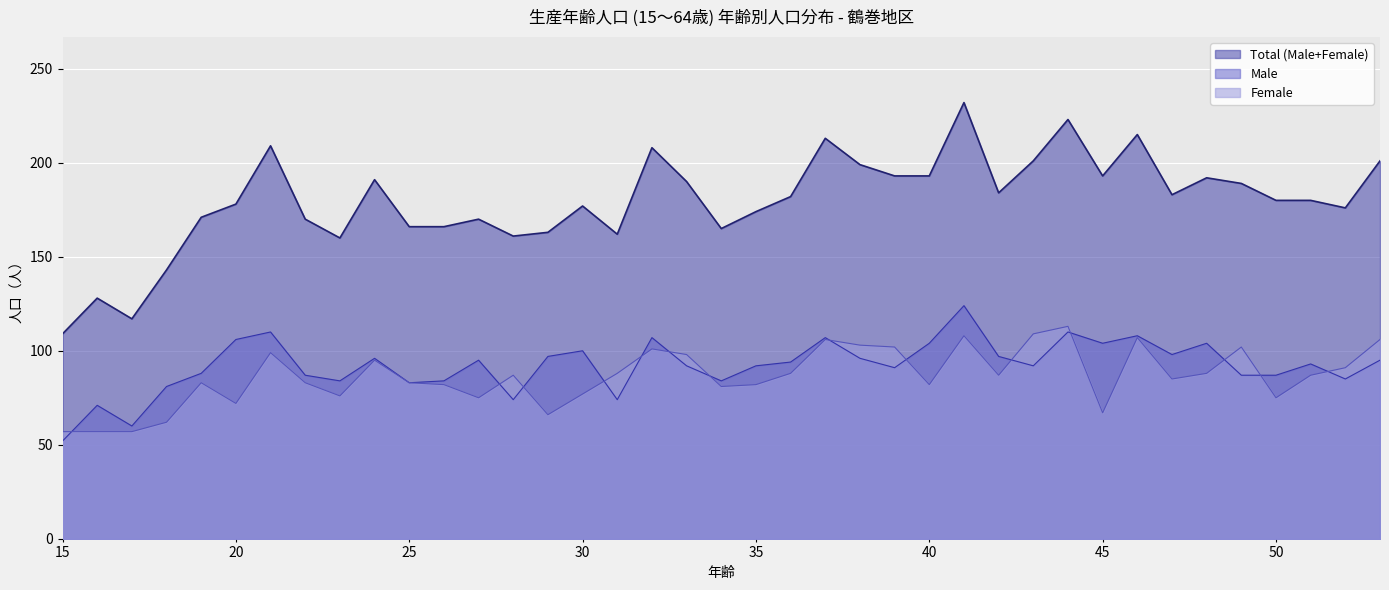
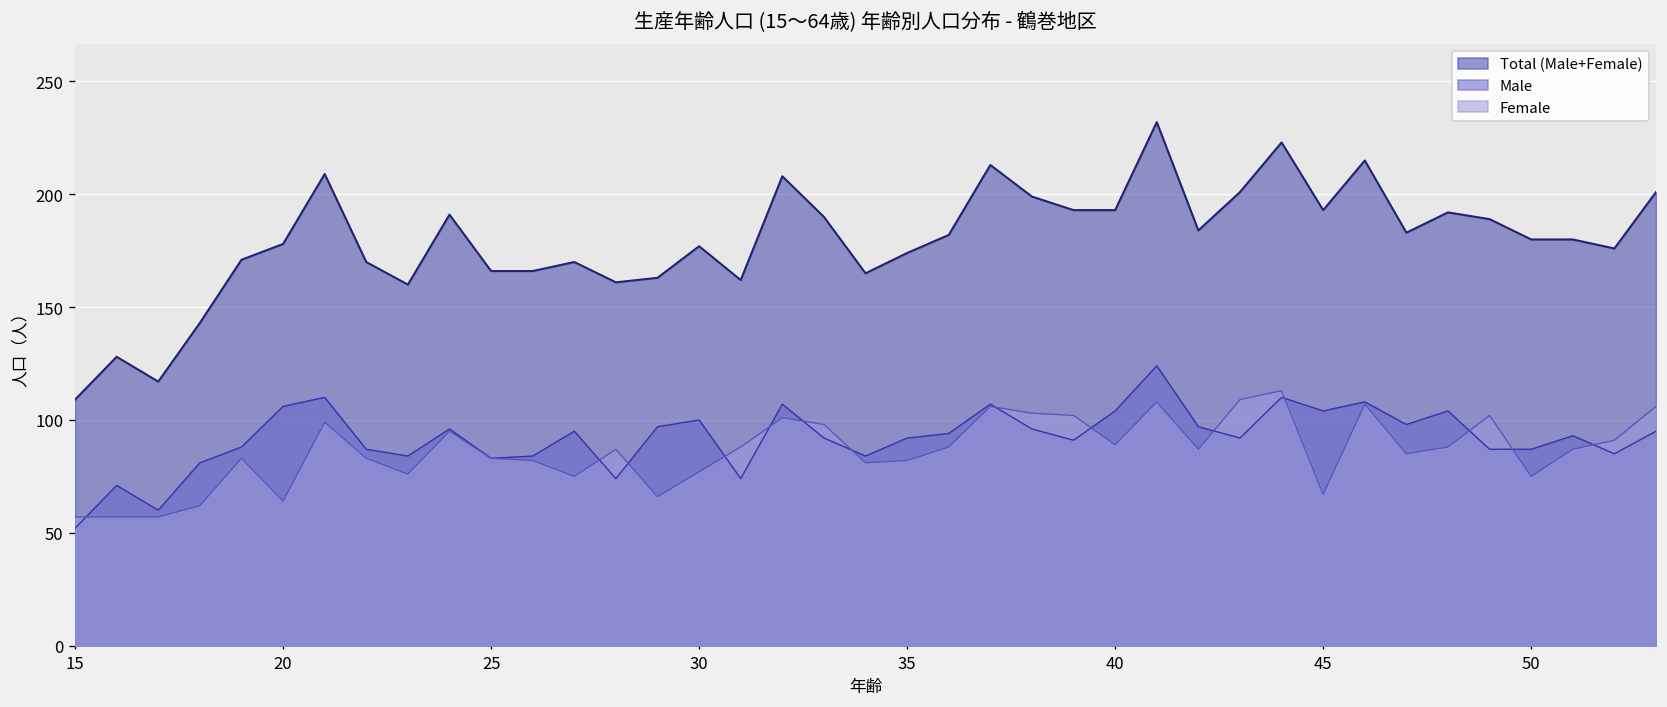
Female, 20: 72 -> 64
Female, 40: 82 -> 89
